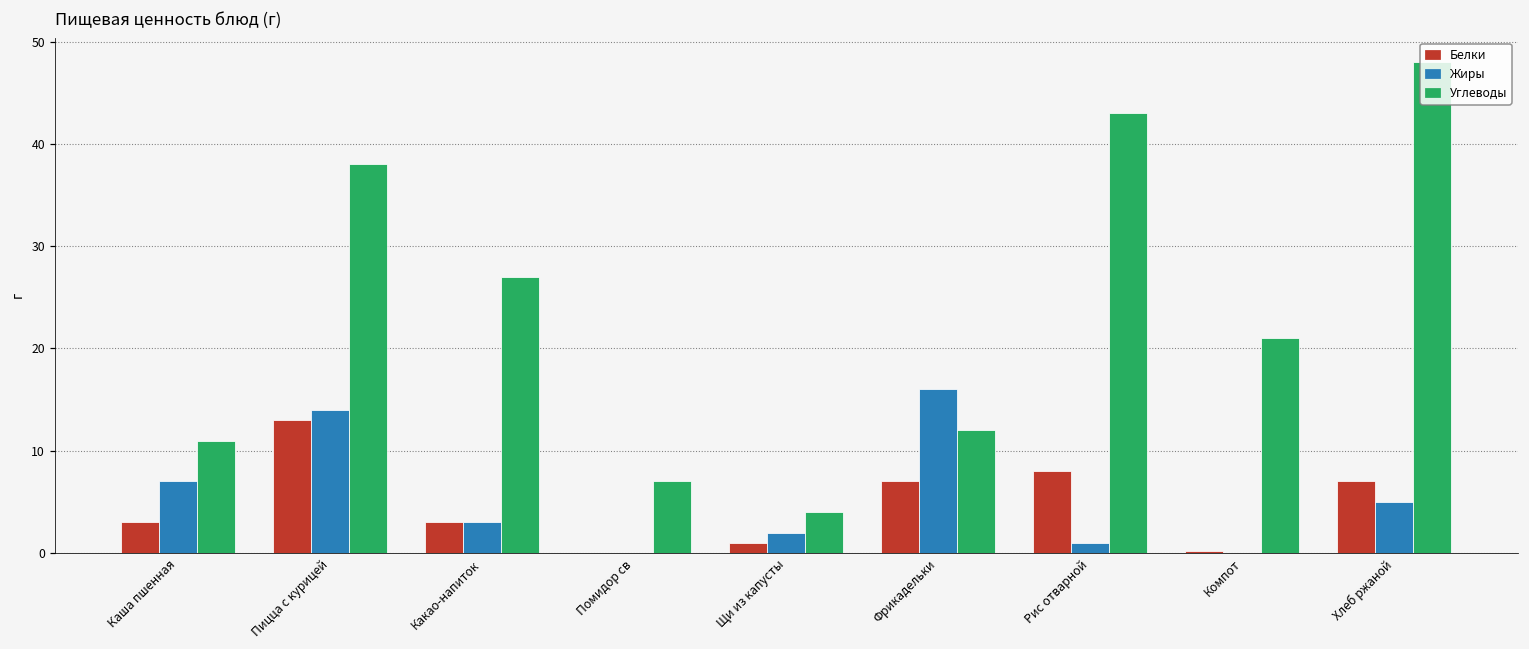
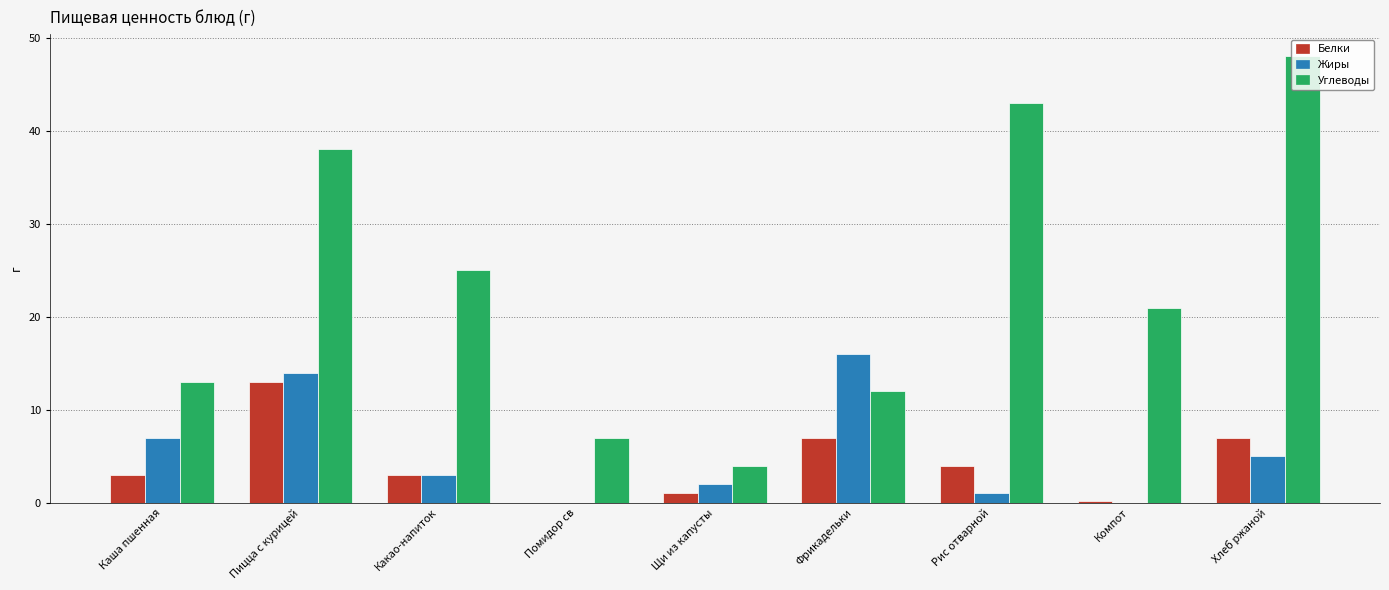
Углеводы, Каша пшенная: 11 -> 13
Углеводы, Какао-напиток: 27 -> 25
Белки, Рис отварной: 8 -> 4
